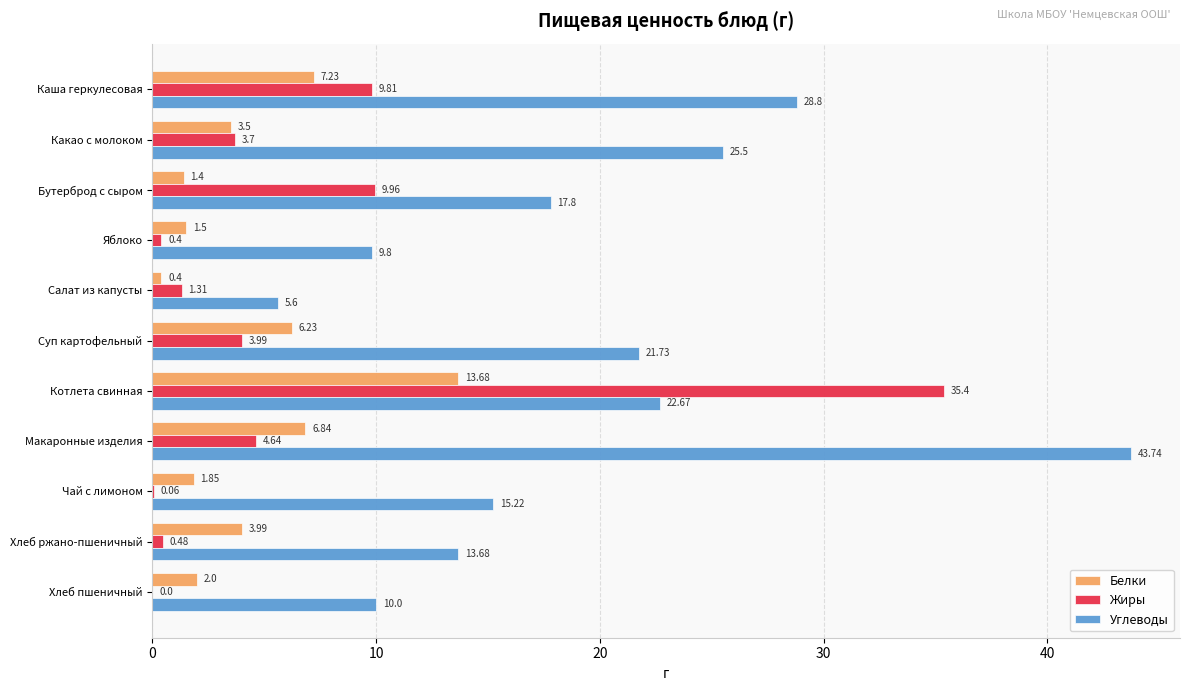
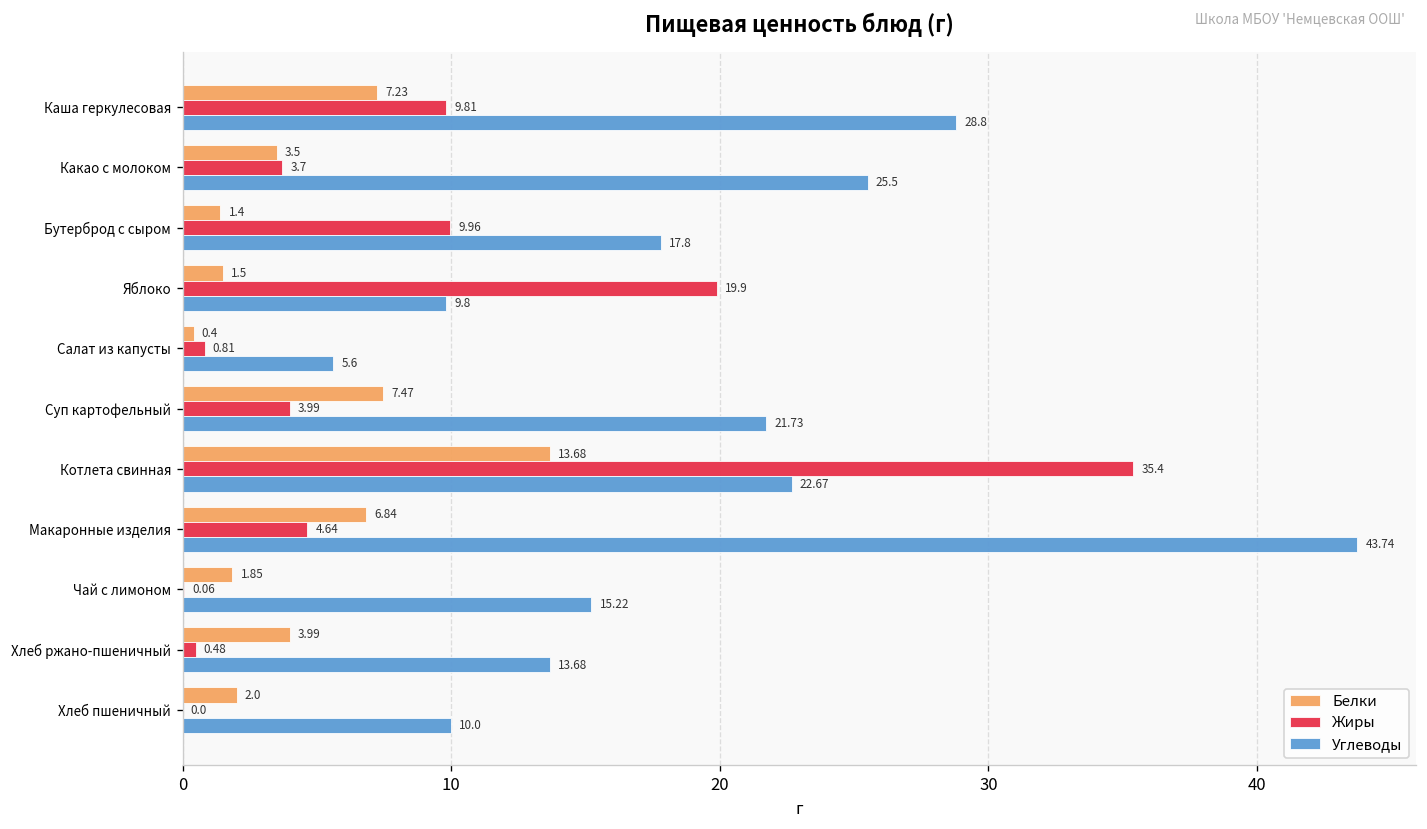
Жиры, Яблоко: 0.4 -> 19.9
Жиры, Салат из капусты: 1.31 -> 0.81
Белки, Суп картофельный: 6.23 -> 7.47
